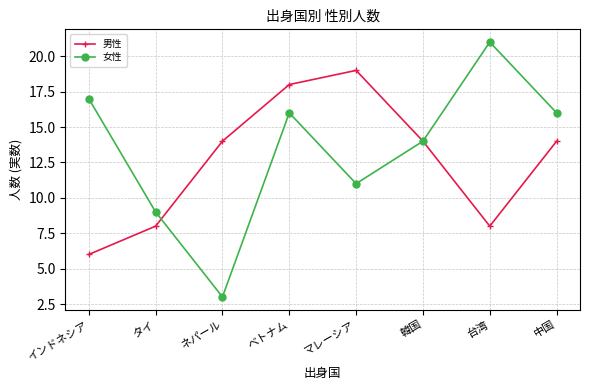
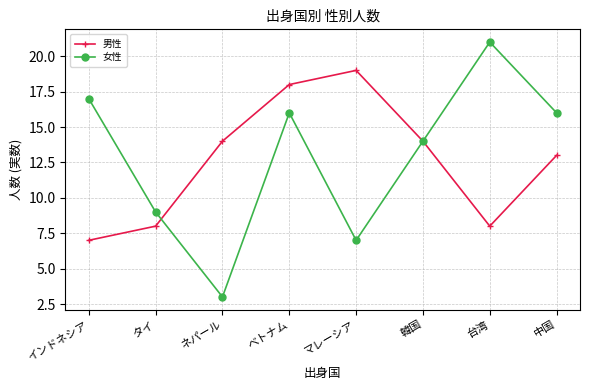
男性, インドネシア: 6 -> 7
女性, マレーシア: 11 -> 7
男性, 中国: 14 -> 13
